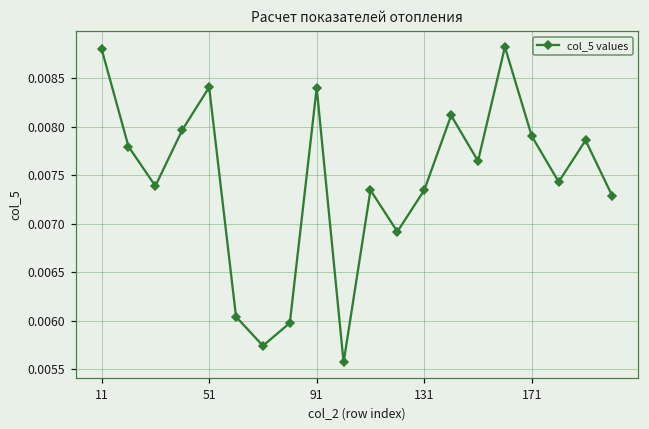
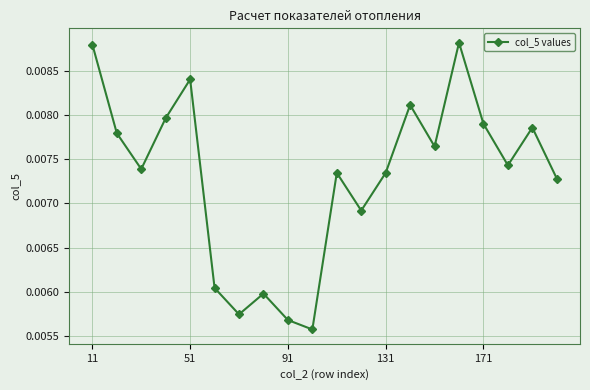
91: 0.0084 -> 0.0057
